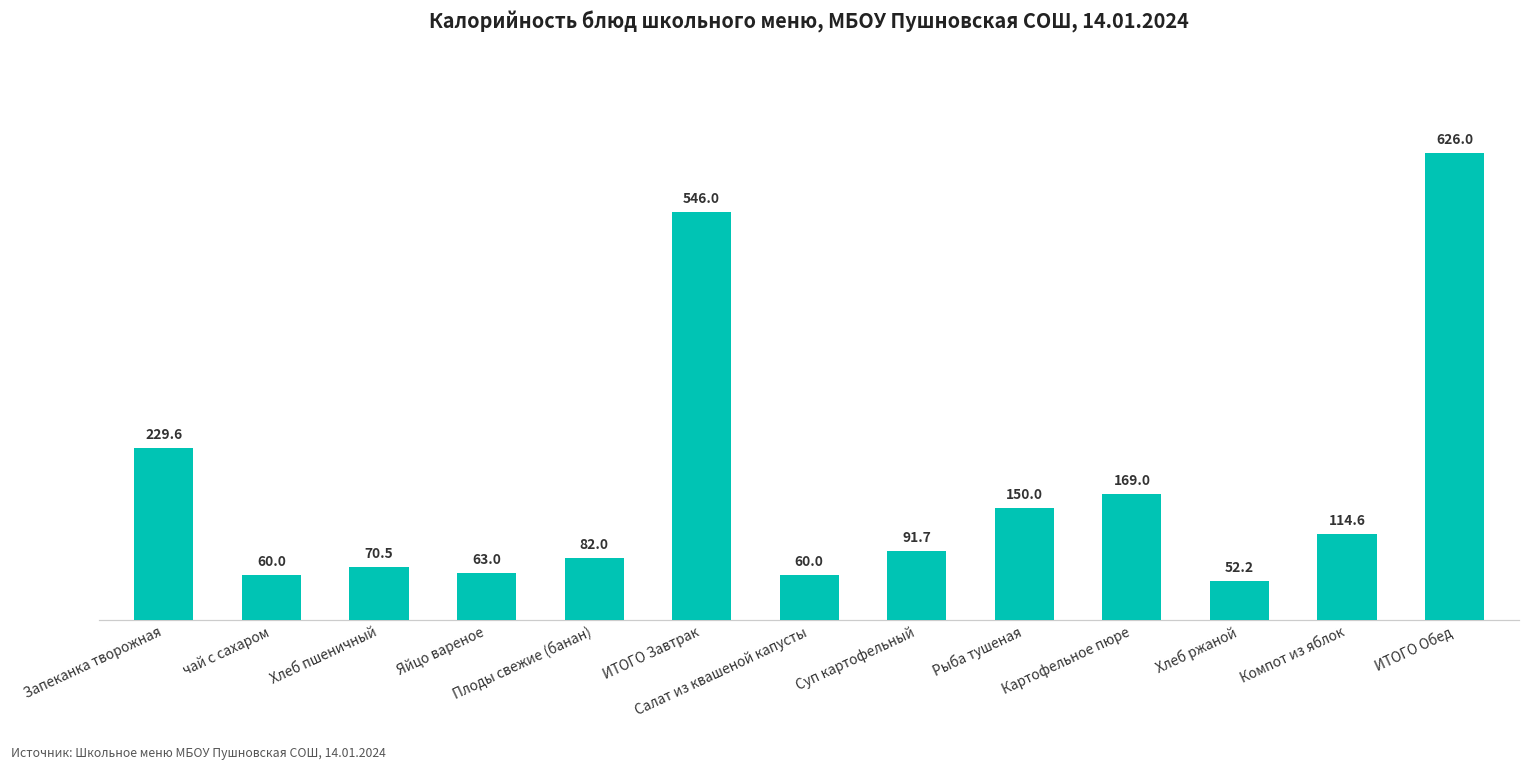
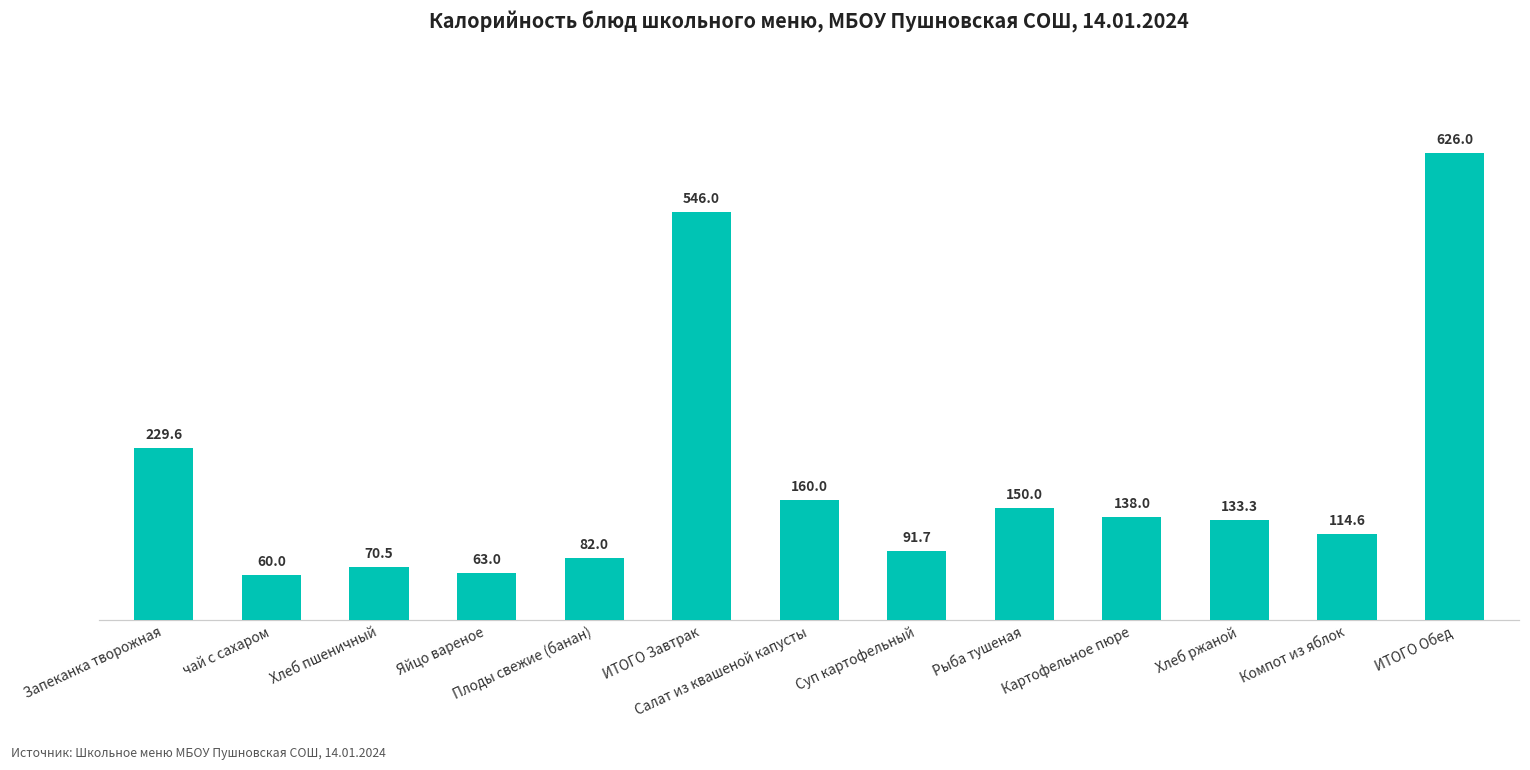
Салат из квашеной капусты: 60.0 -> 160.0
Картофельное пюре: 169.0 -> 138.0
Хлеб ржаной: 52.2 -> 133.3
